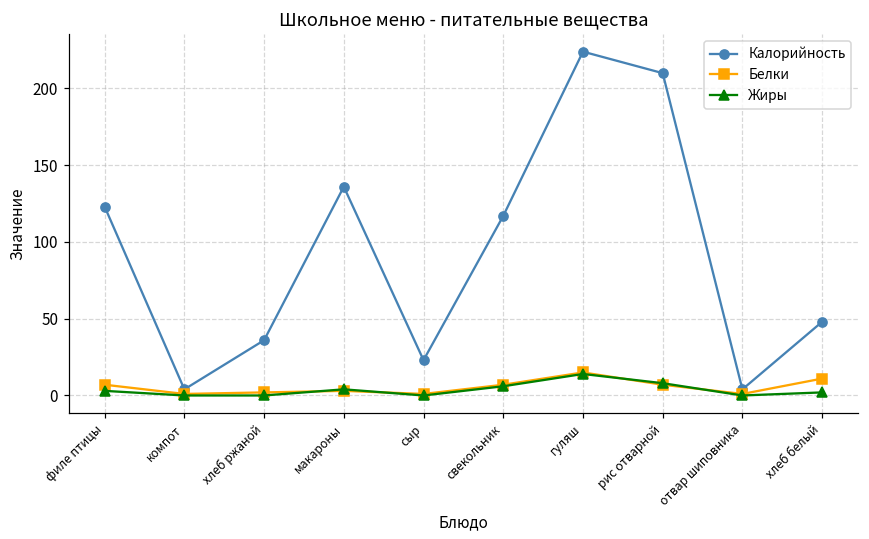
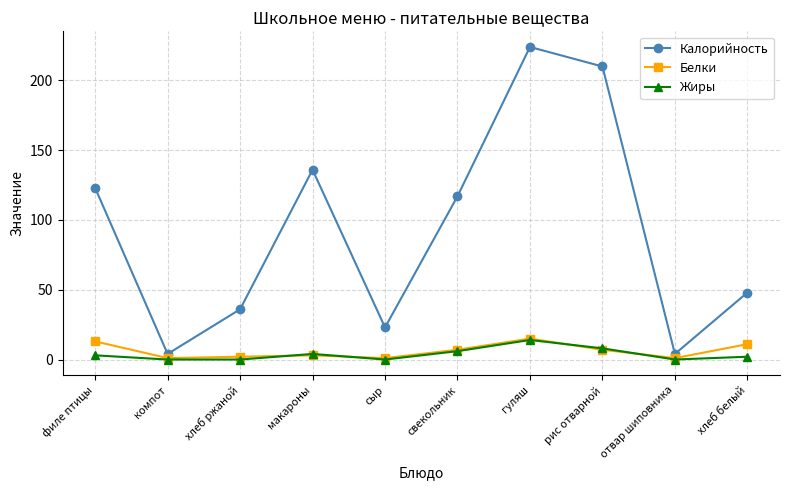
Белки, филе птицы: 7 -> 13
